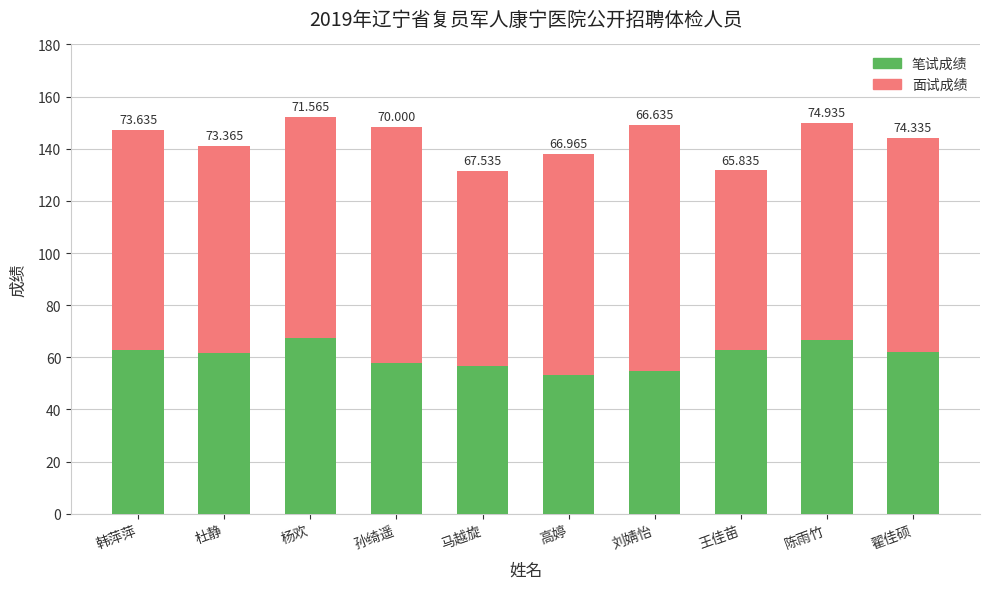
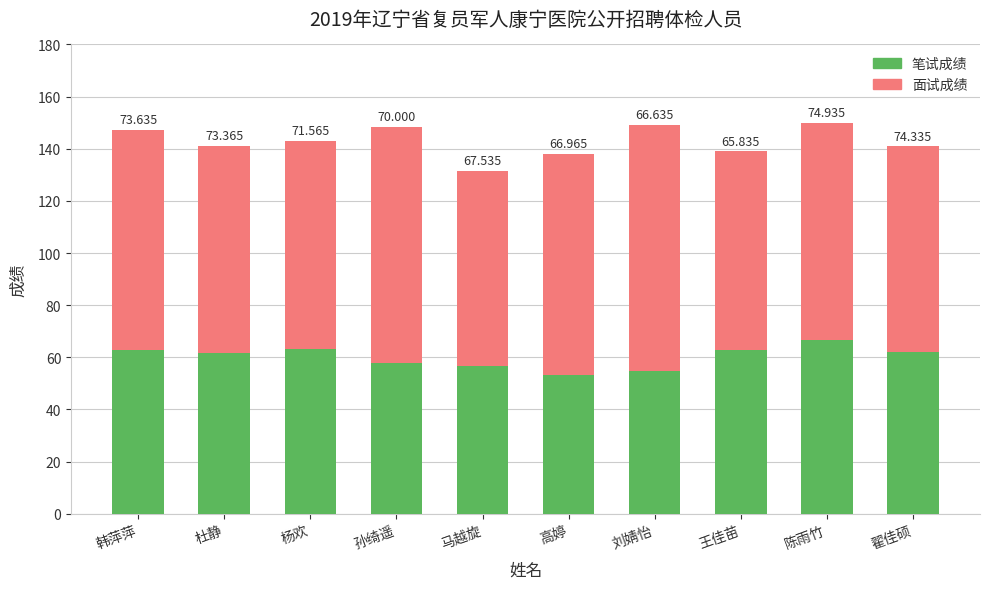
笔试成绩, 杨欢: 67 -> 63
面试成绩, 杨欢: 85 -> 80
面试成绩, 王佳苗: 69 -> 76
面试成绩, 翟佳硕: 82 -> 79
